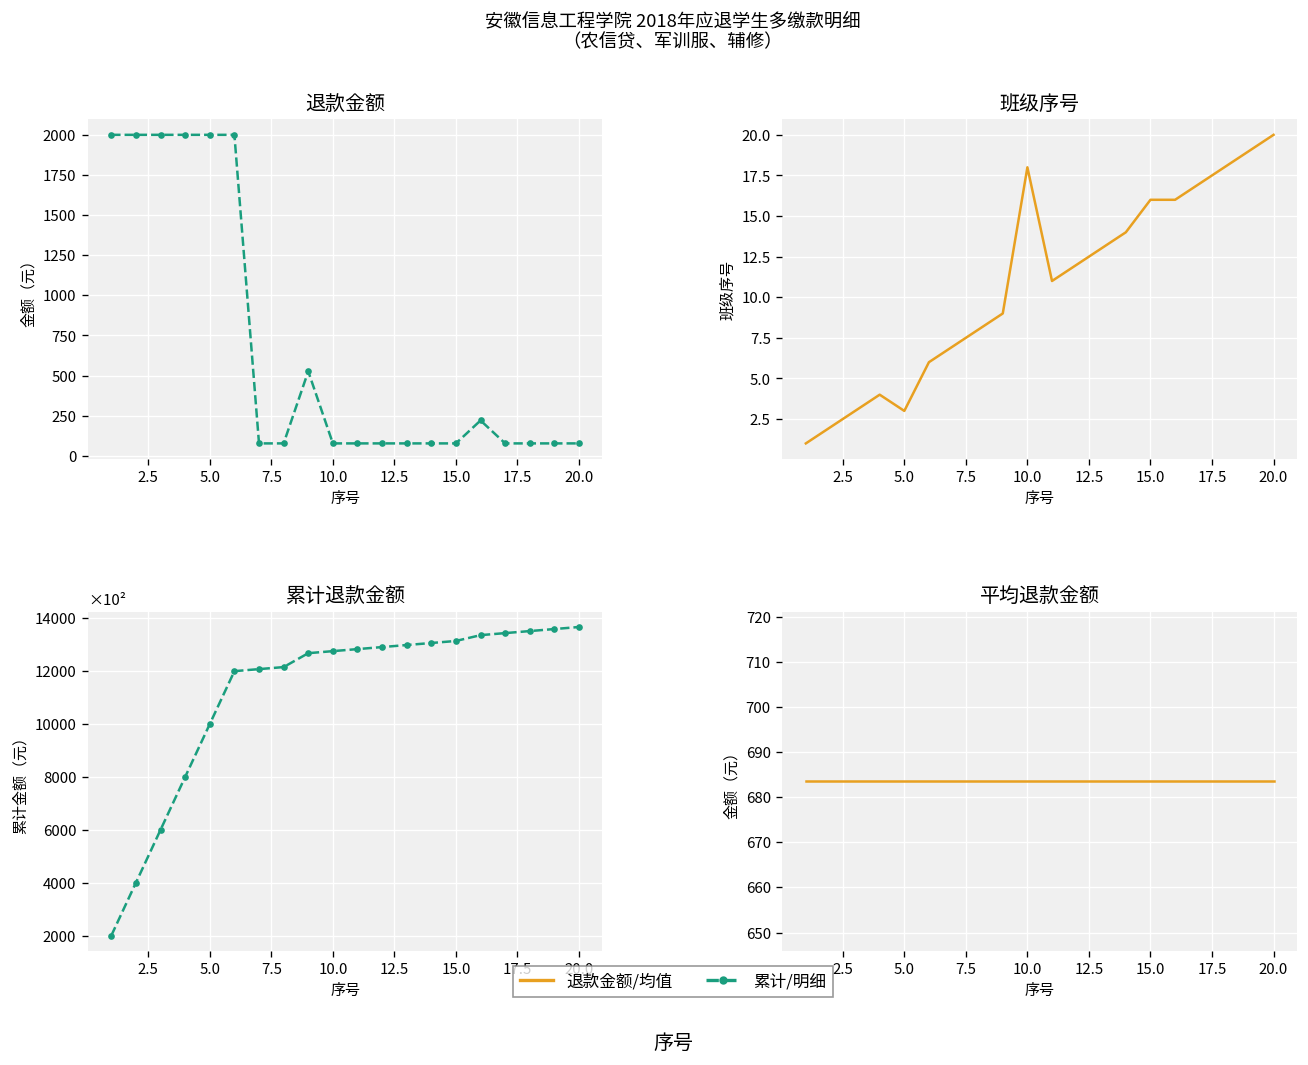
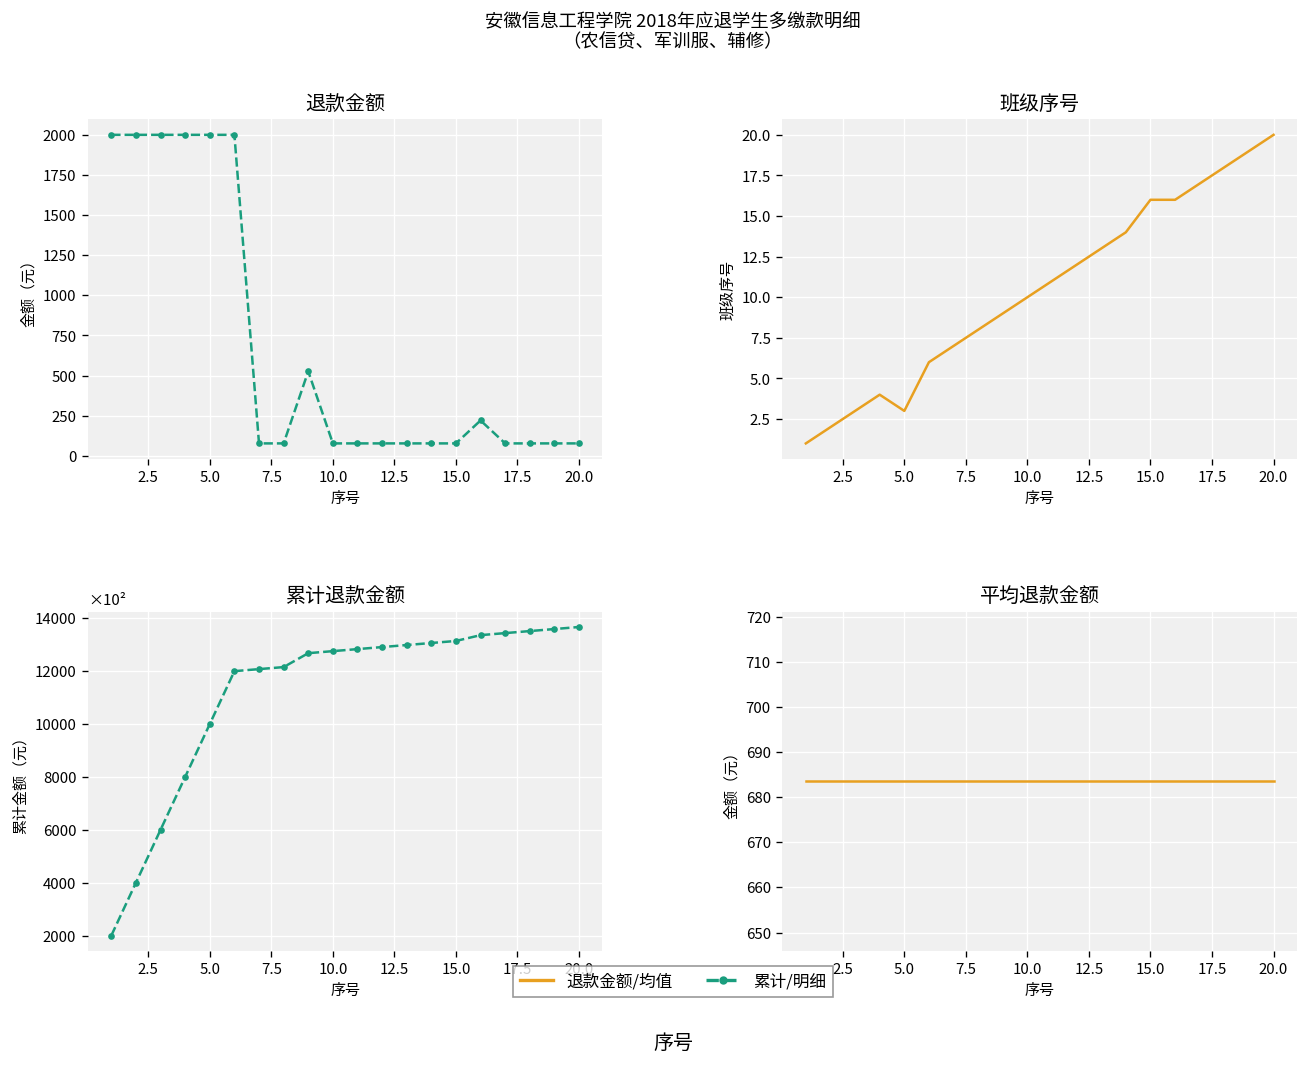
班级序号, 10.0: 18 -> 10
